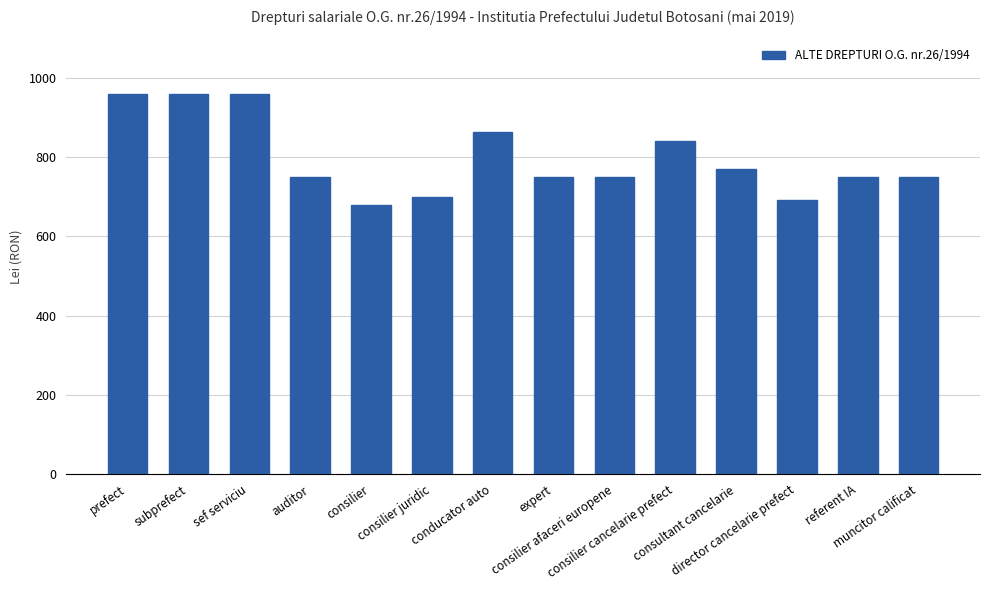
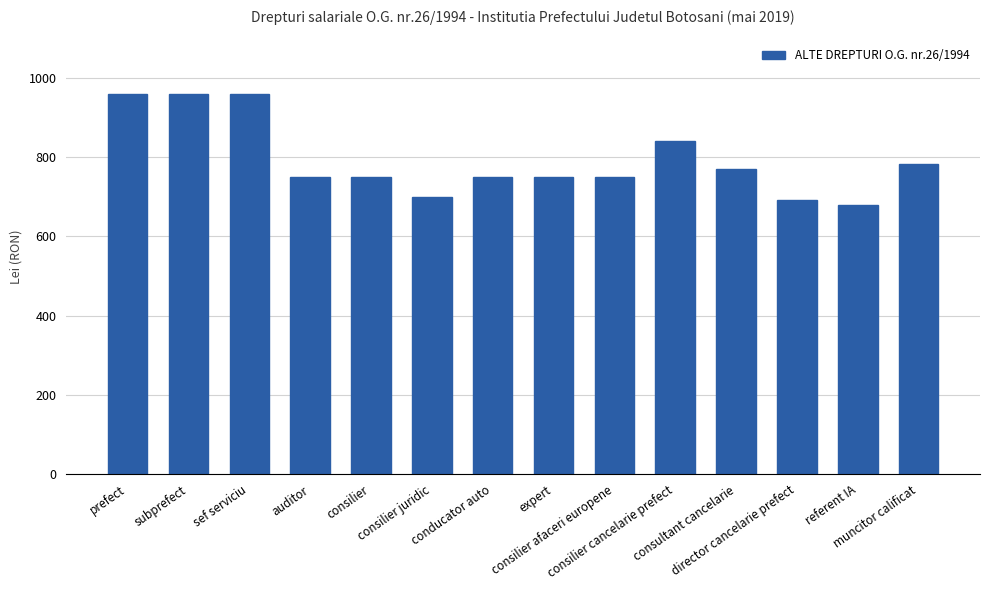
consilier: 680 -> 750
conducator auto: 860 -> 750
referent IA: 750 -> 680
muncitor calificat: 750 -> 780
